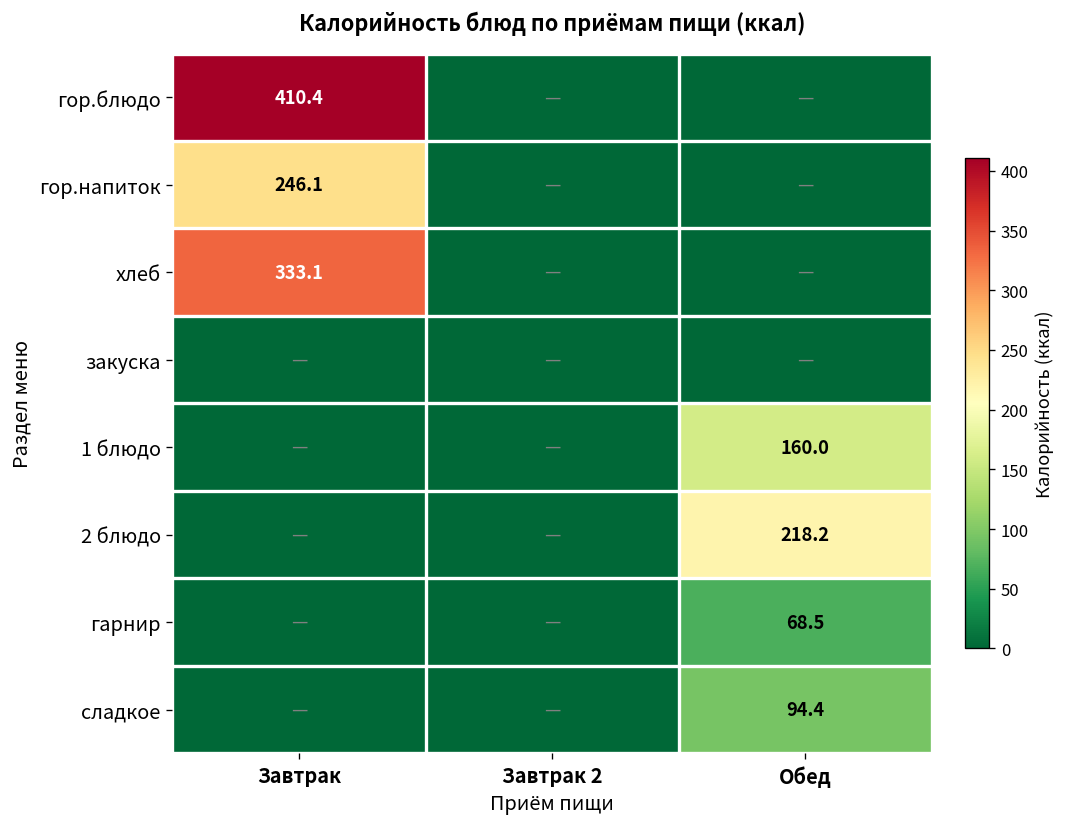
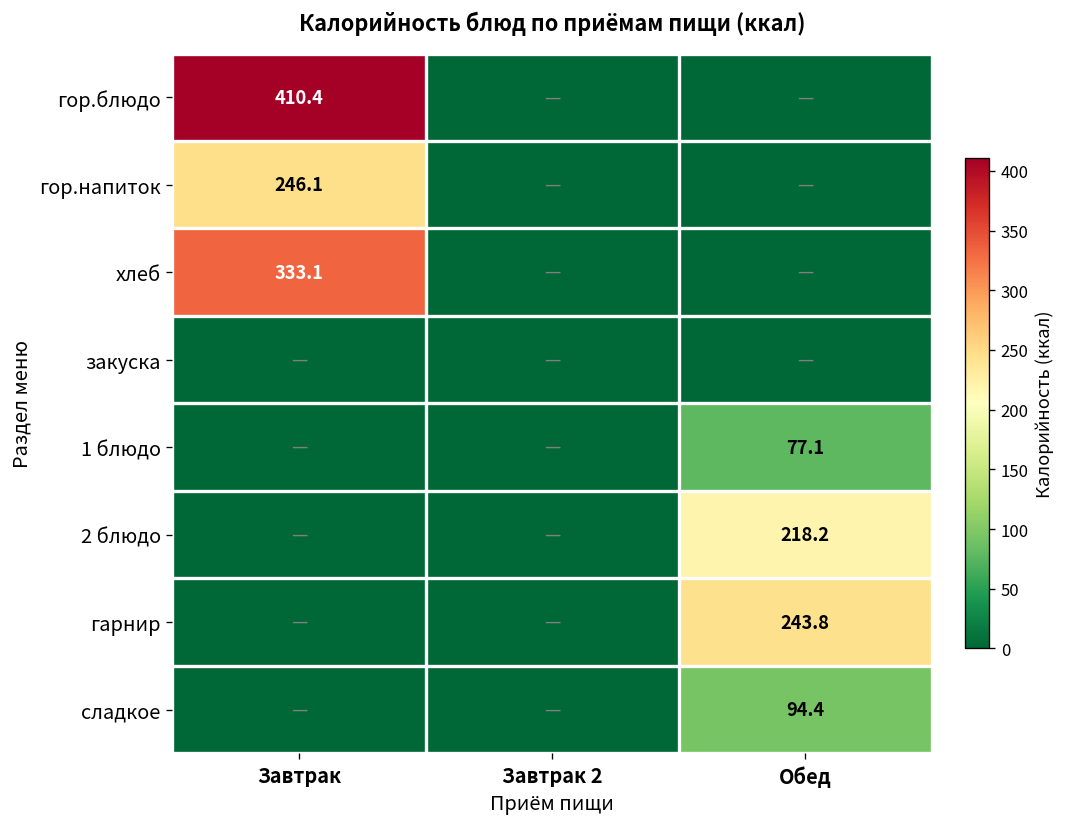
1 блюдо, Обед: 160.0 -> 77.1
гарнир, Обед: 68.5 -> 243.8
